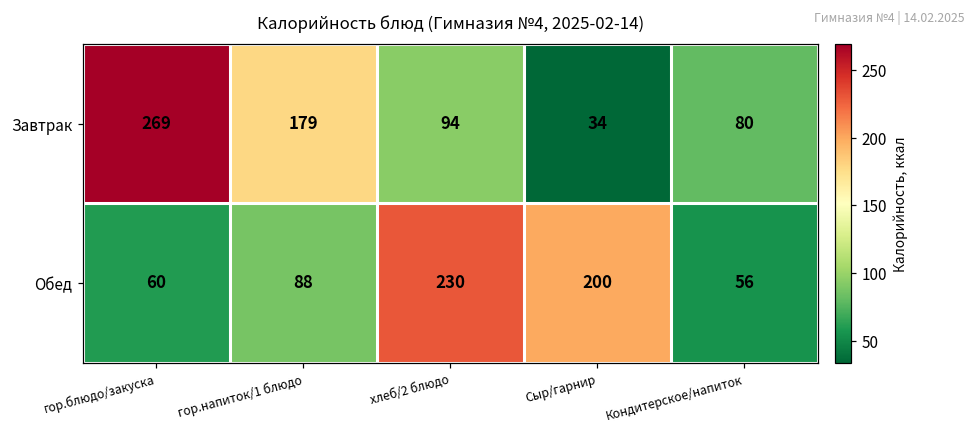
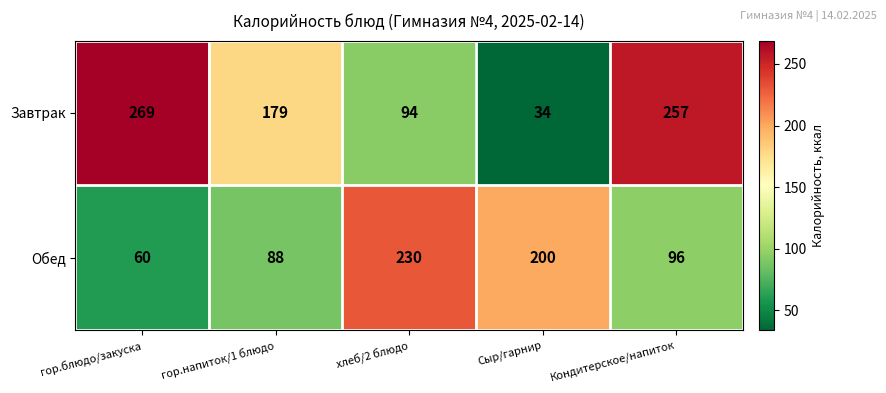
Завтрак, Кондитерское/напиток: 80 -> 257
Обед, Кондитерское/напиток: 56 -> 96
